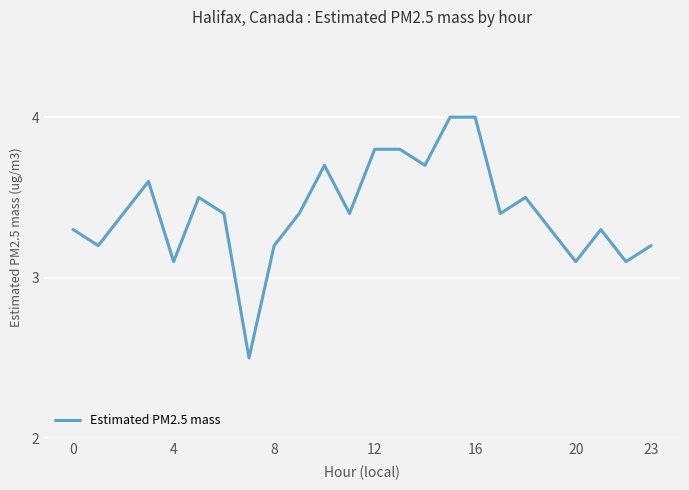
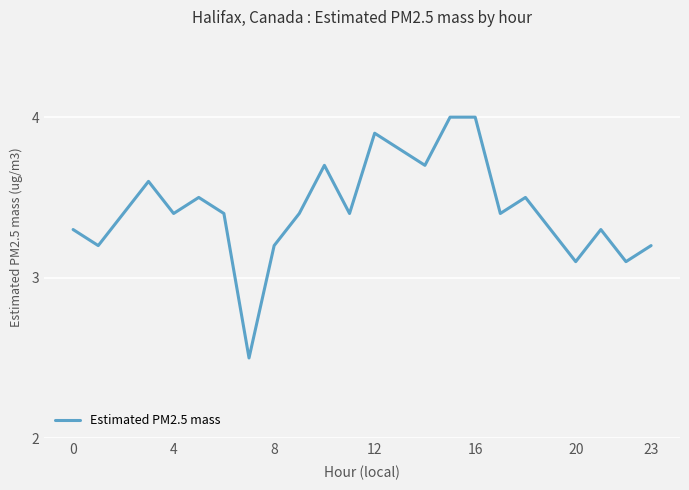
4: 3.1 -> 3.4
12: 3.8 -> 3.9
